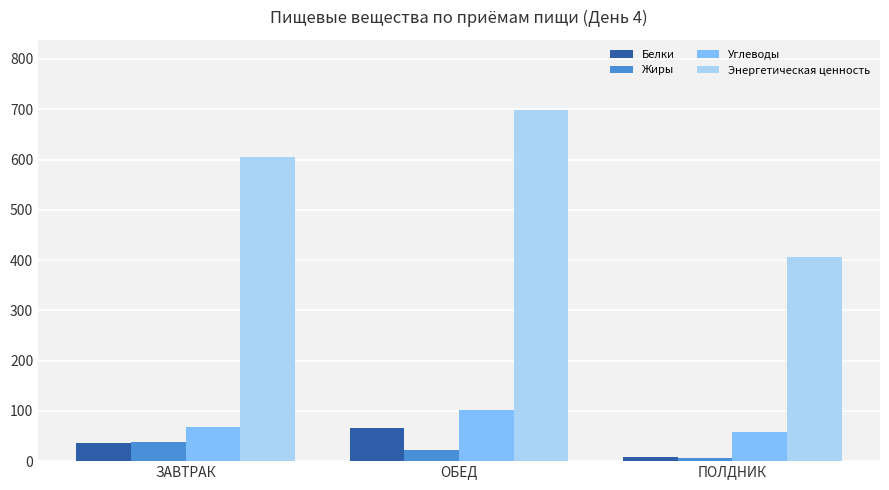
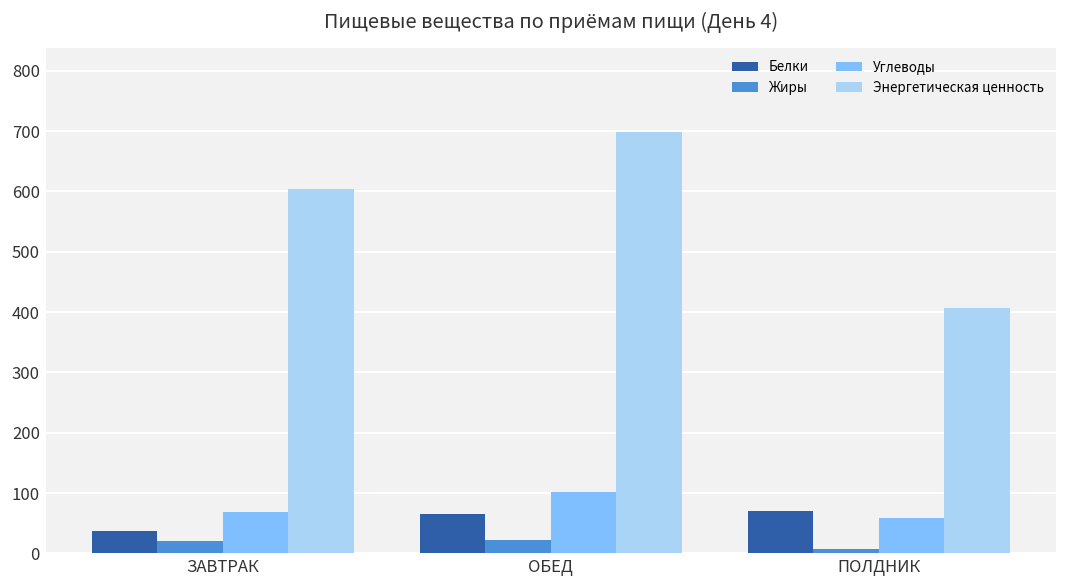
Жиры, ЗАВТРАК: 40 -> 20
Белки, ПОЛДНИК: 10 -> 70
